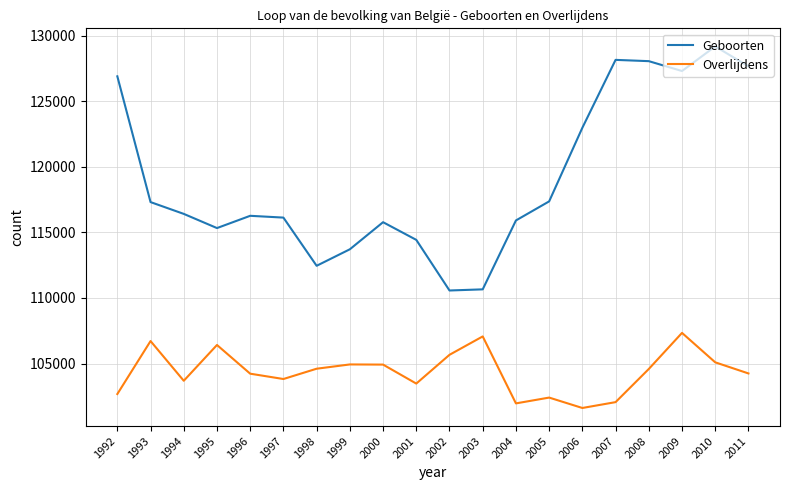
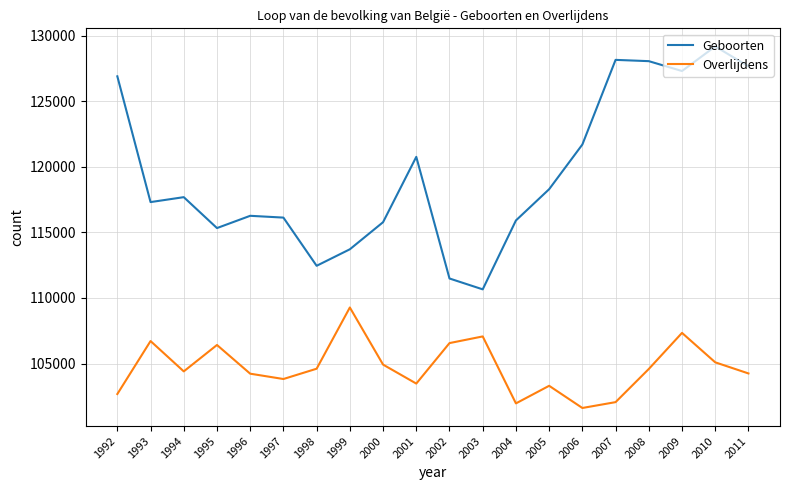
Geboorten, 1994: 116400 -> 117700
Overlijdens, 1994: 103700 -> 104400
Overlijdens, 1999: 104900 -> 109300
Geboorten, 2001: 114400 -> 120800
Geboorten, 2002: 110600 -> 111500
Overlijdens, 2002: 105700 -> 106600
Geboorten, 2005: 117400 -> 118300
Overlijdens, 2005: 102400 -> 103300
Geboorten, 2006: 123000 -> 121700
